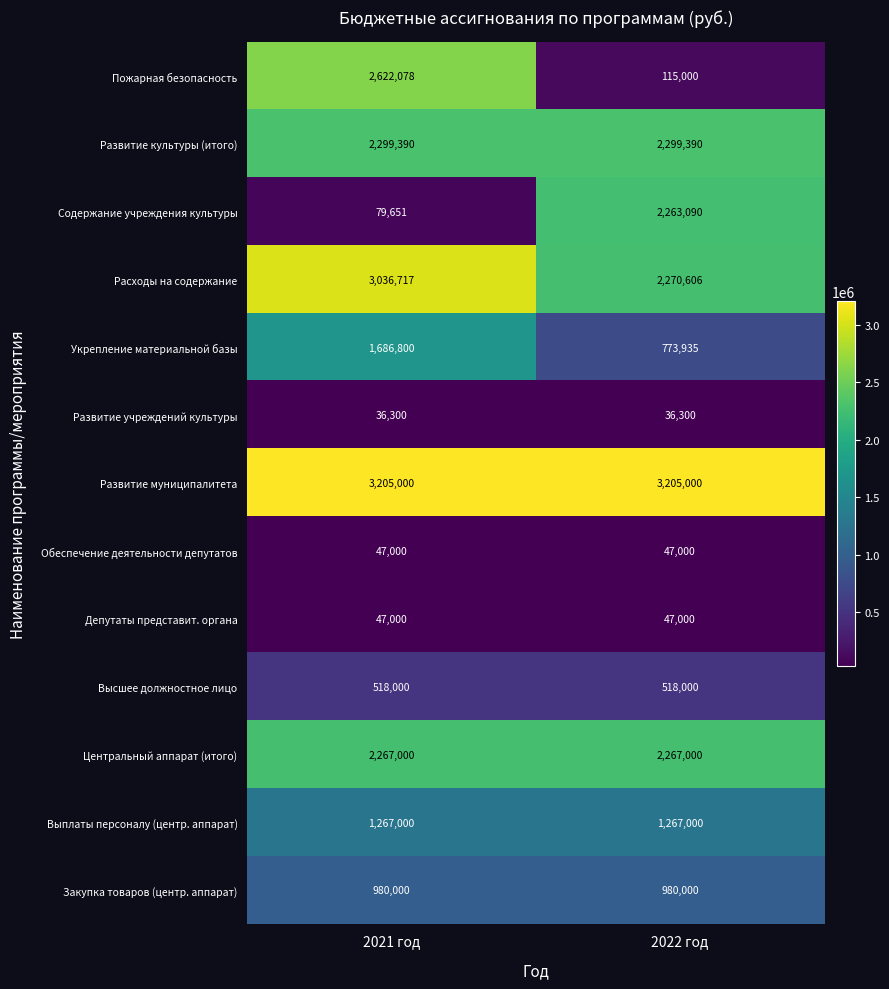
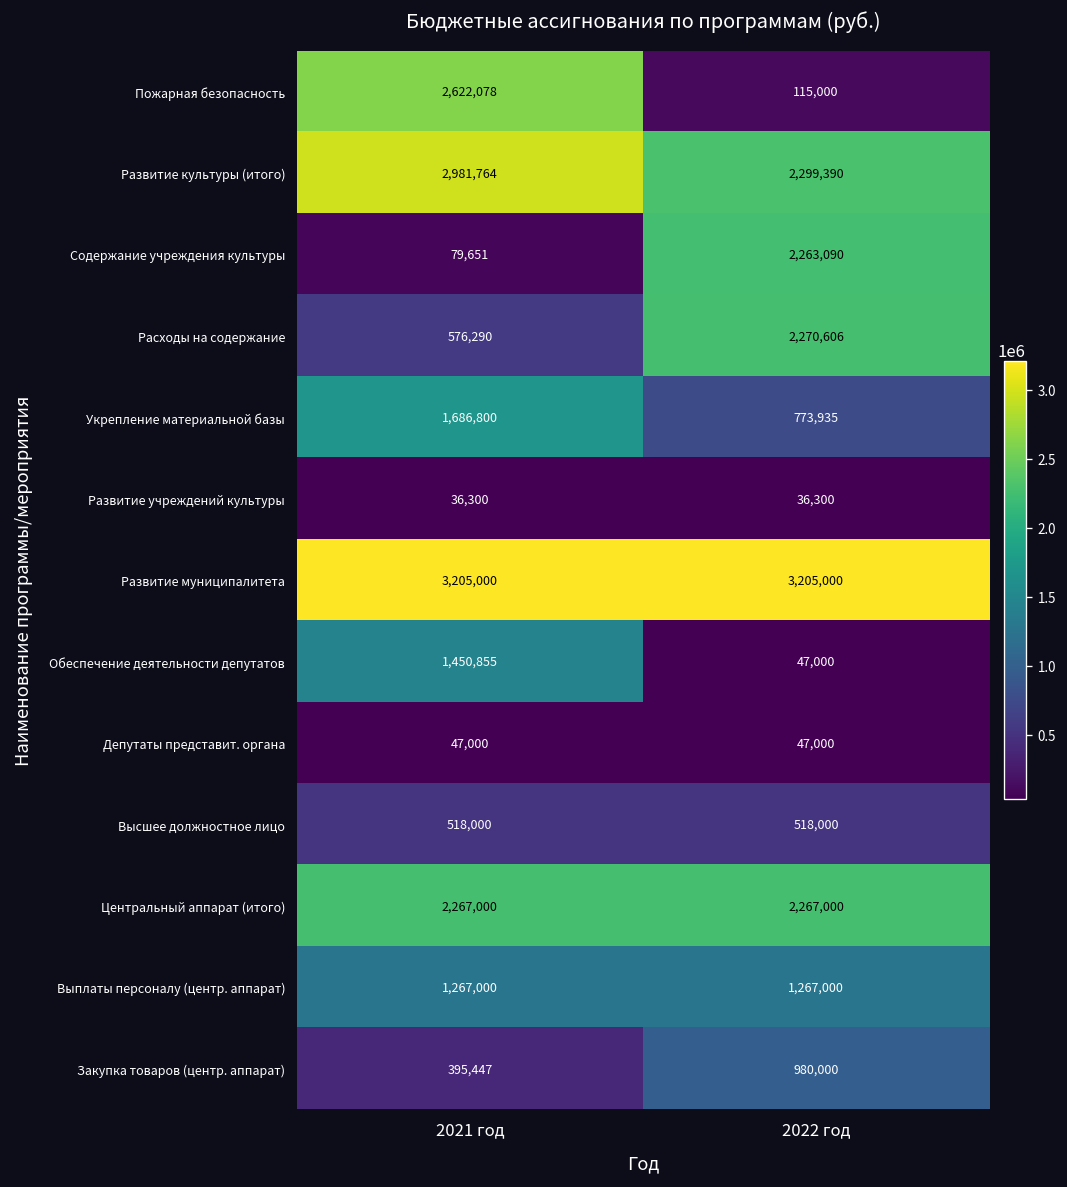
Развитие культуры (итого), 2021 год: 2,299,390 -> 2,981,764
Расходы на содержание, 2021 год: 3,036,717 -> 576,290
Обеспечение деятельности депутатов, 2021 год: 47,000 -> 1,450,855
Закупка товаров (центр. аппарат), 2021 год: 980,000 -> 395,447
